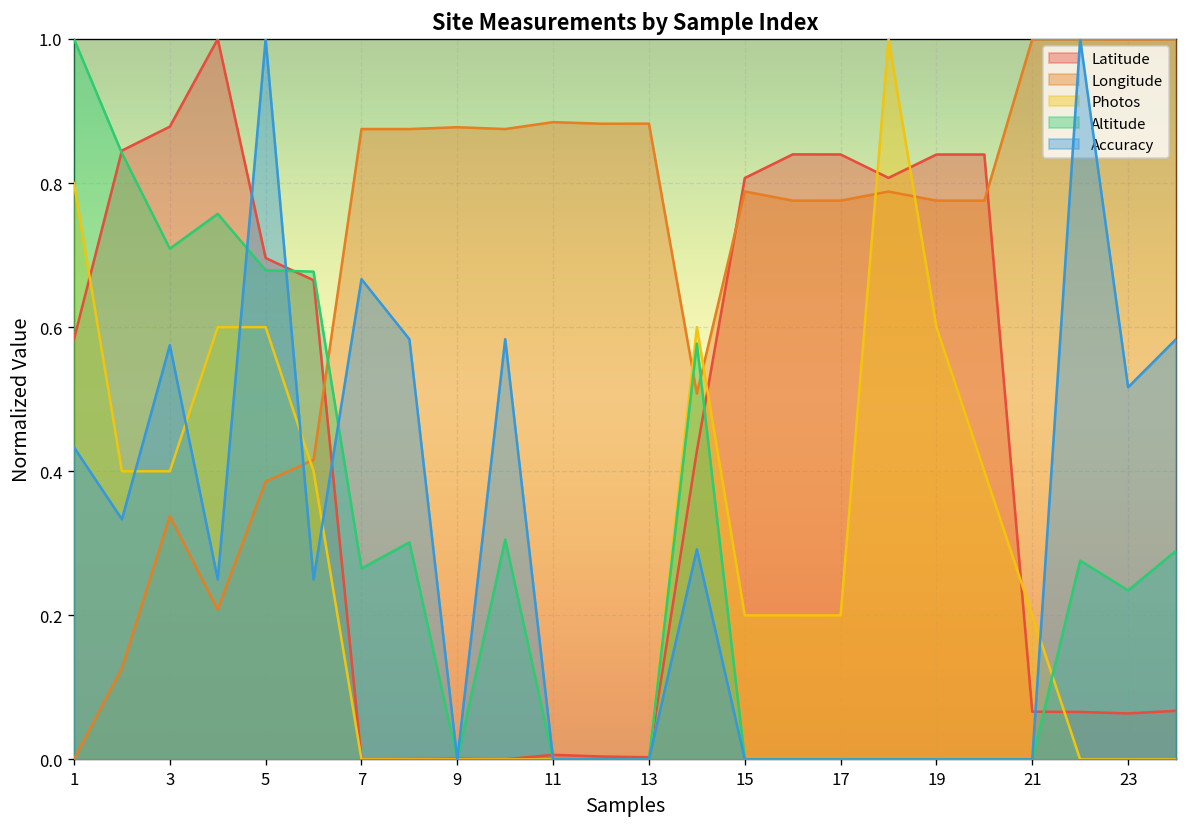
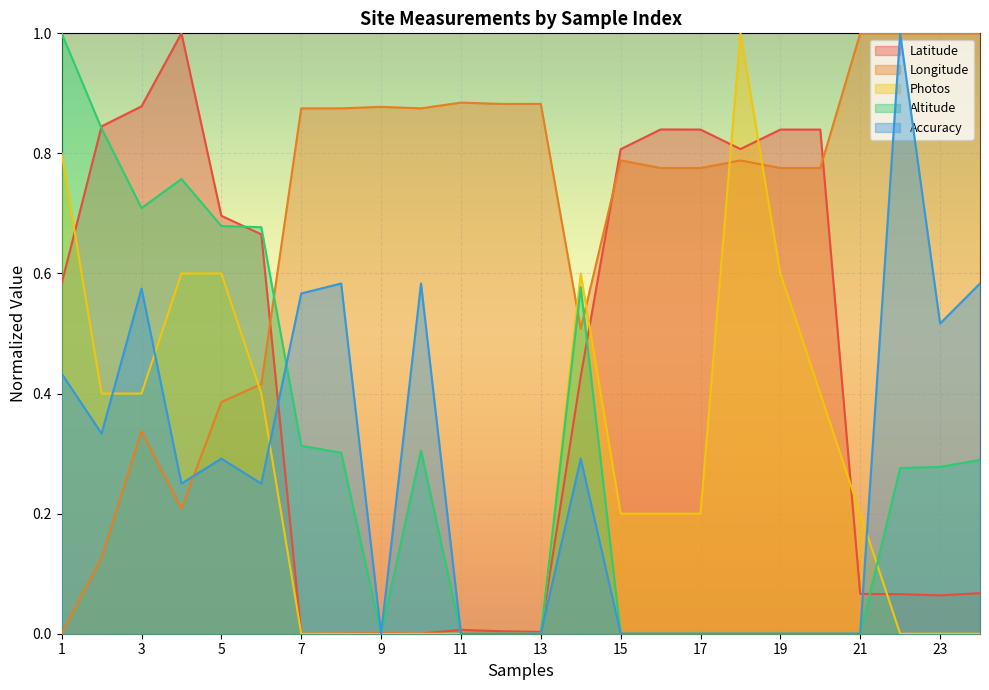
Accuracy, 5: 1.00 -> 0.29
Altitude, 7: 0.27 -> 0.31
Accuracy, 7: 0.67 -> 0.57
Altitude, 23: 0.23 -> 0.28
